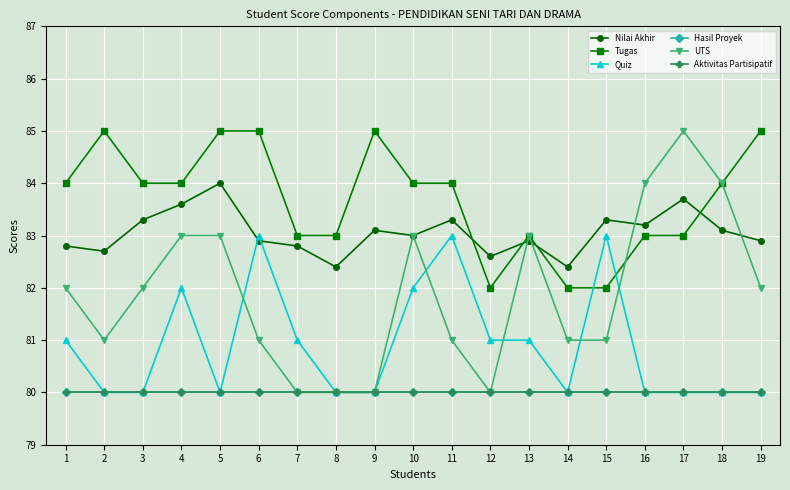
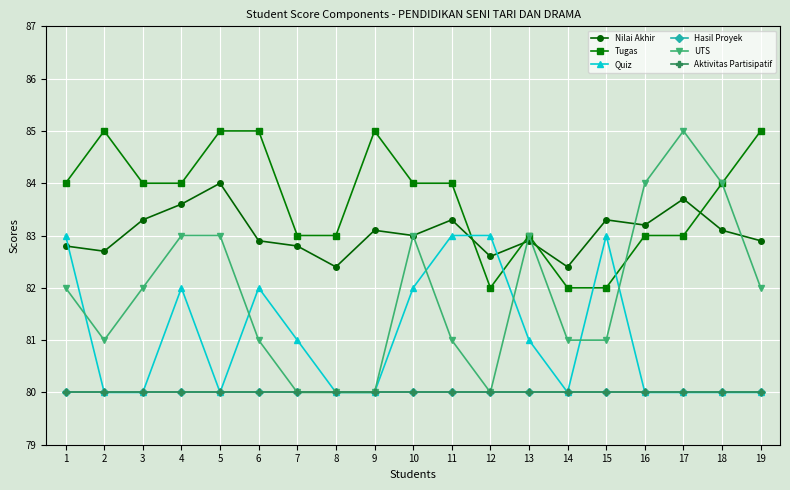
Quiz, 1: 81 -> 83
Quiz, 6: 83 -> 82
Quiz, 12: 81 -> 83
